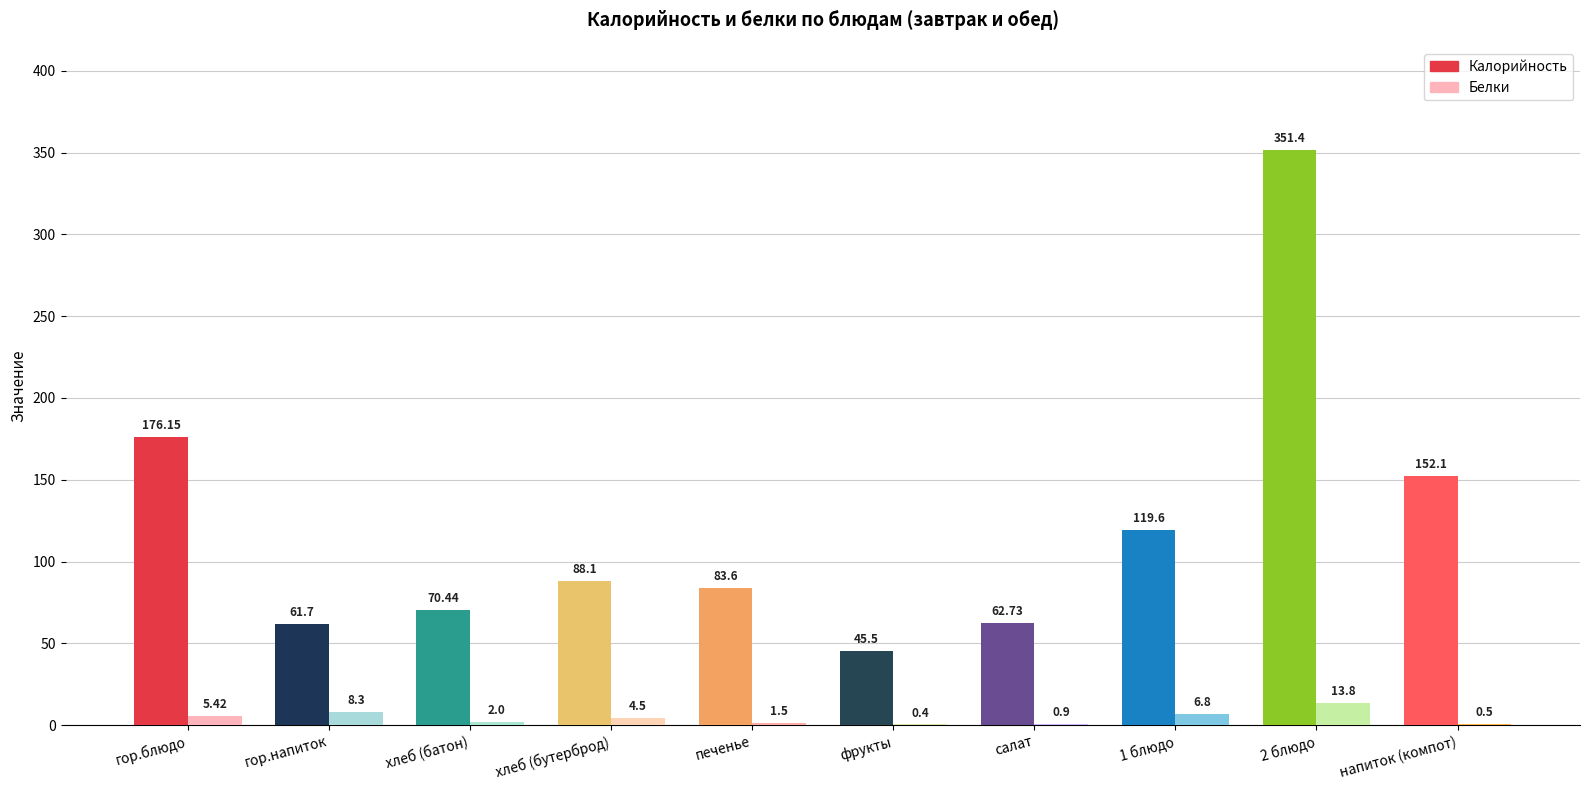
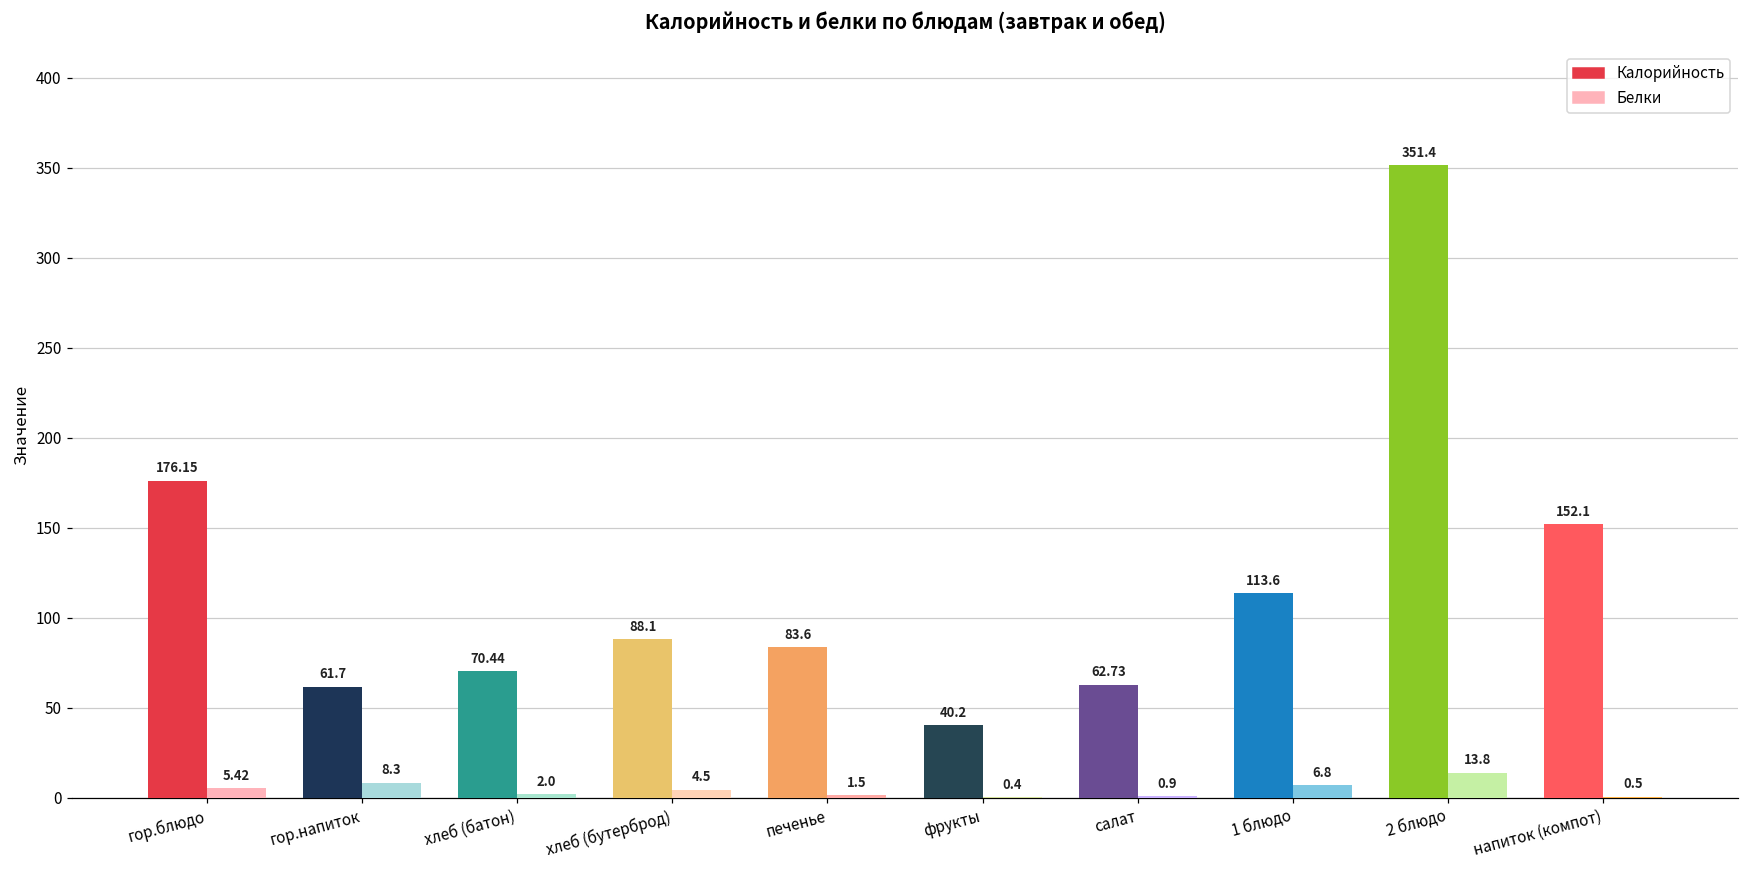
Калорийность, фрукты: 45.5 -> 40.2
Калорийность, 1 блюдо: 119.6 -> 113.6
